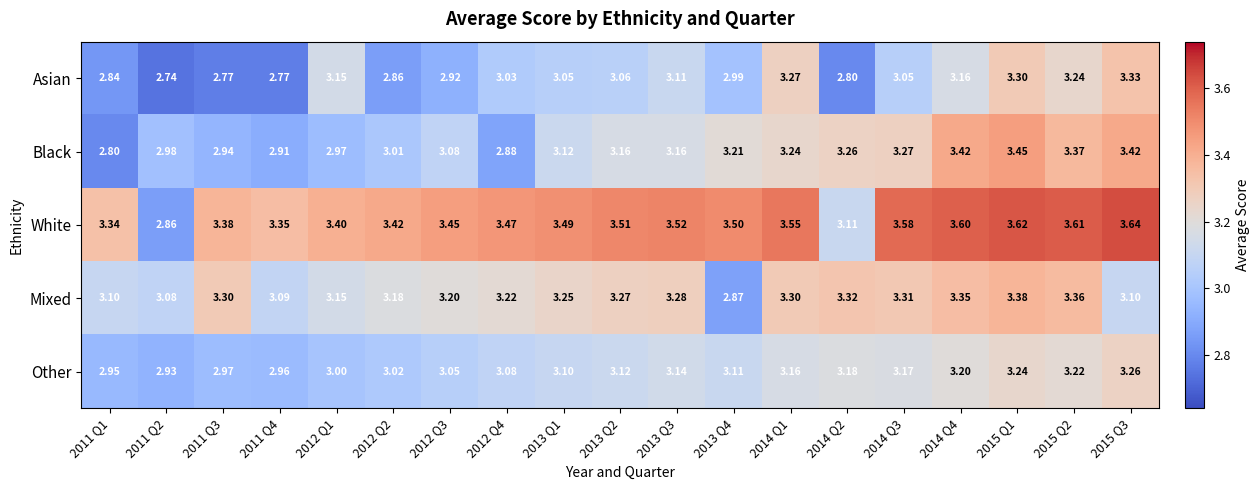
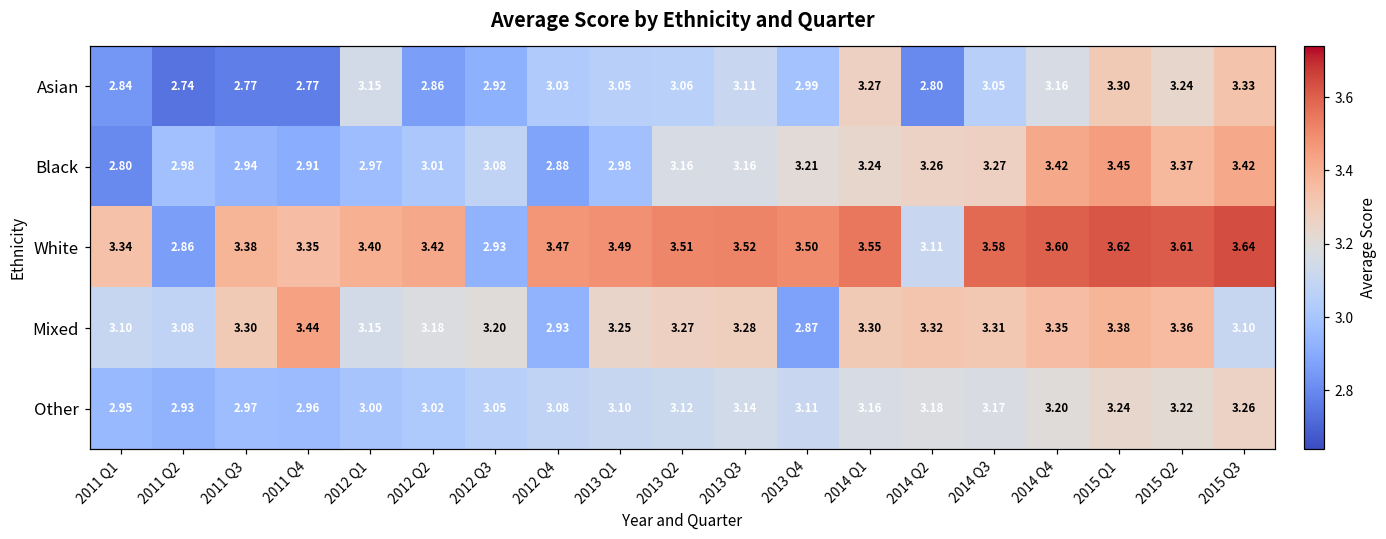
Black, 2013 Q1: 3.12 -> 2.98
White, 2012 Q3: 3.45 -> 2.93
Mixed, 2011 Q4: 3.09 -> 3.44
Mixed, 2012 Q4: 3.22 -> 2.93
